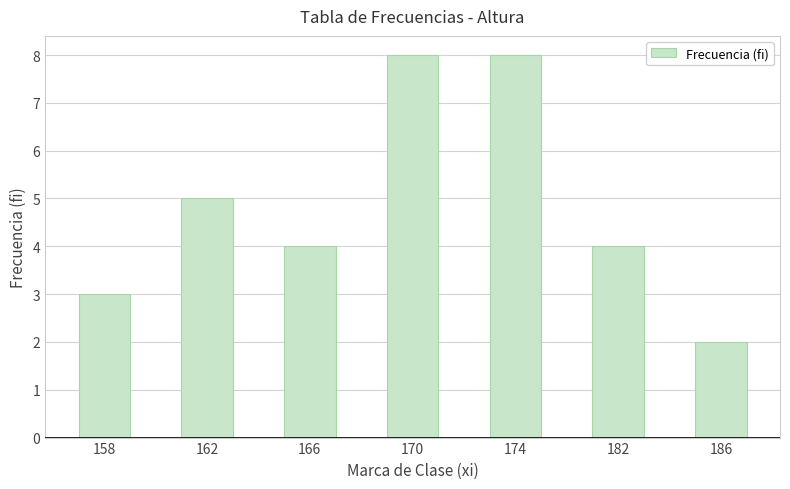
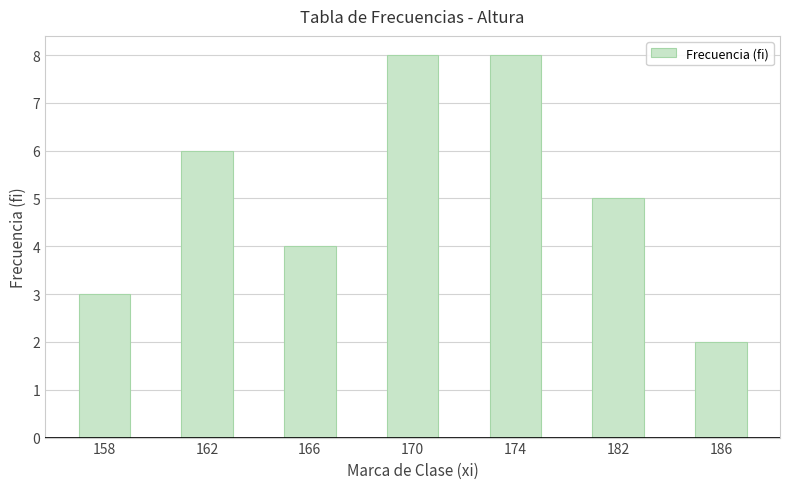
162: 5 -> 6
182: 4 -> 5
